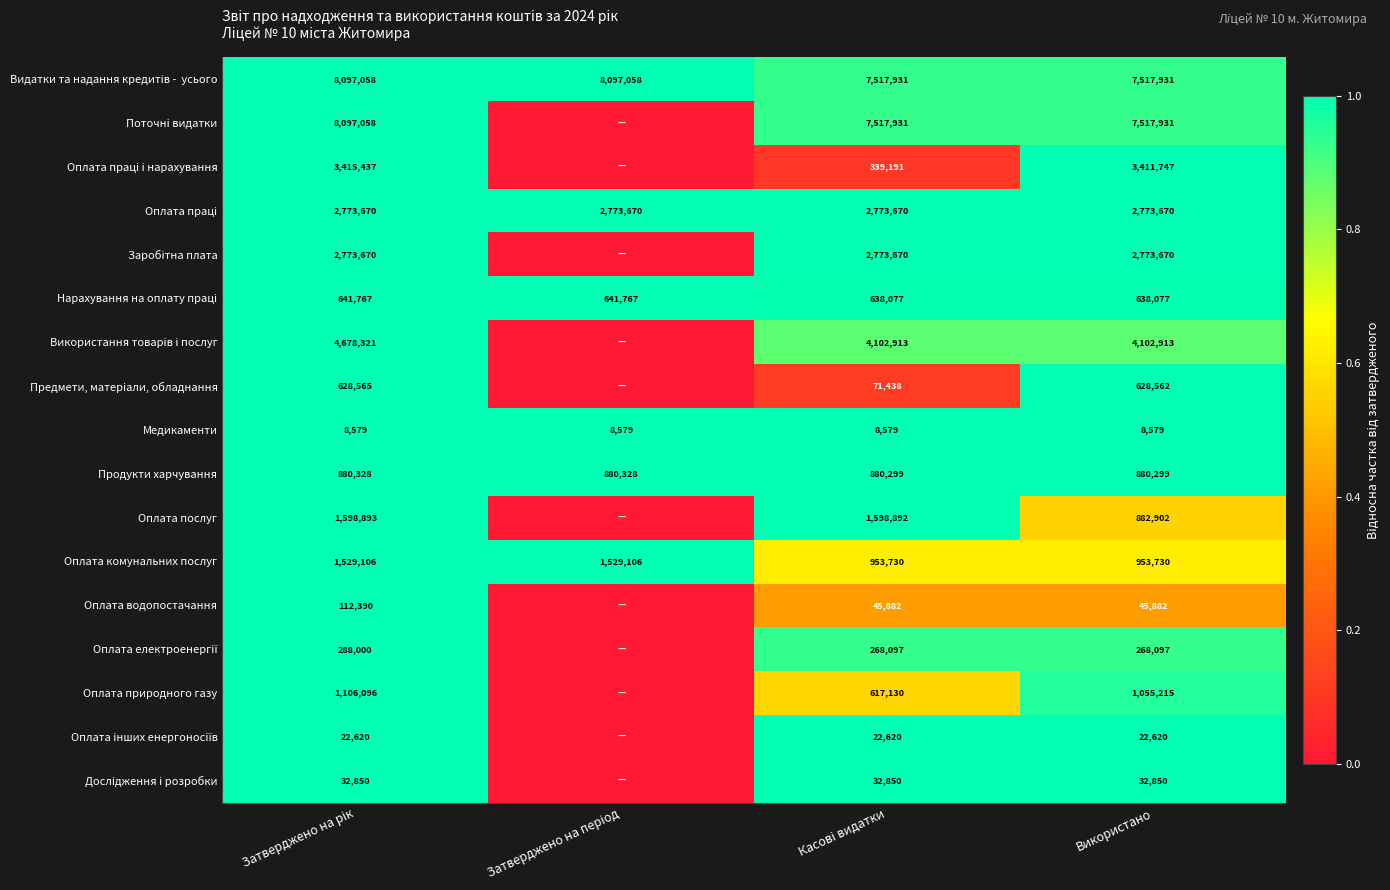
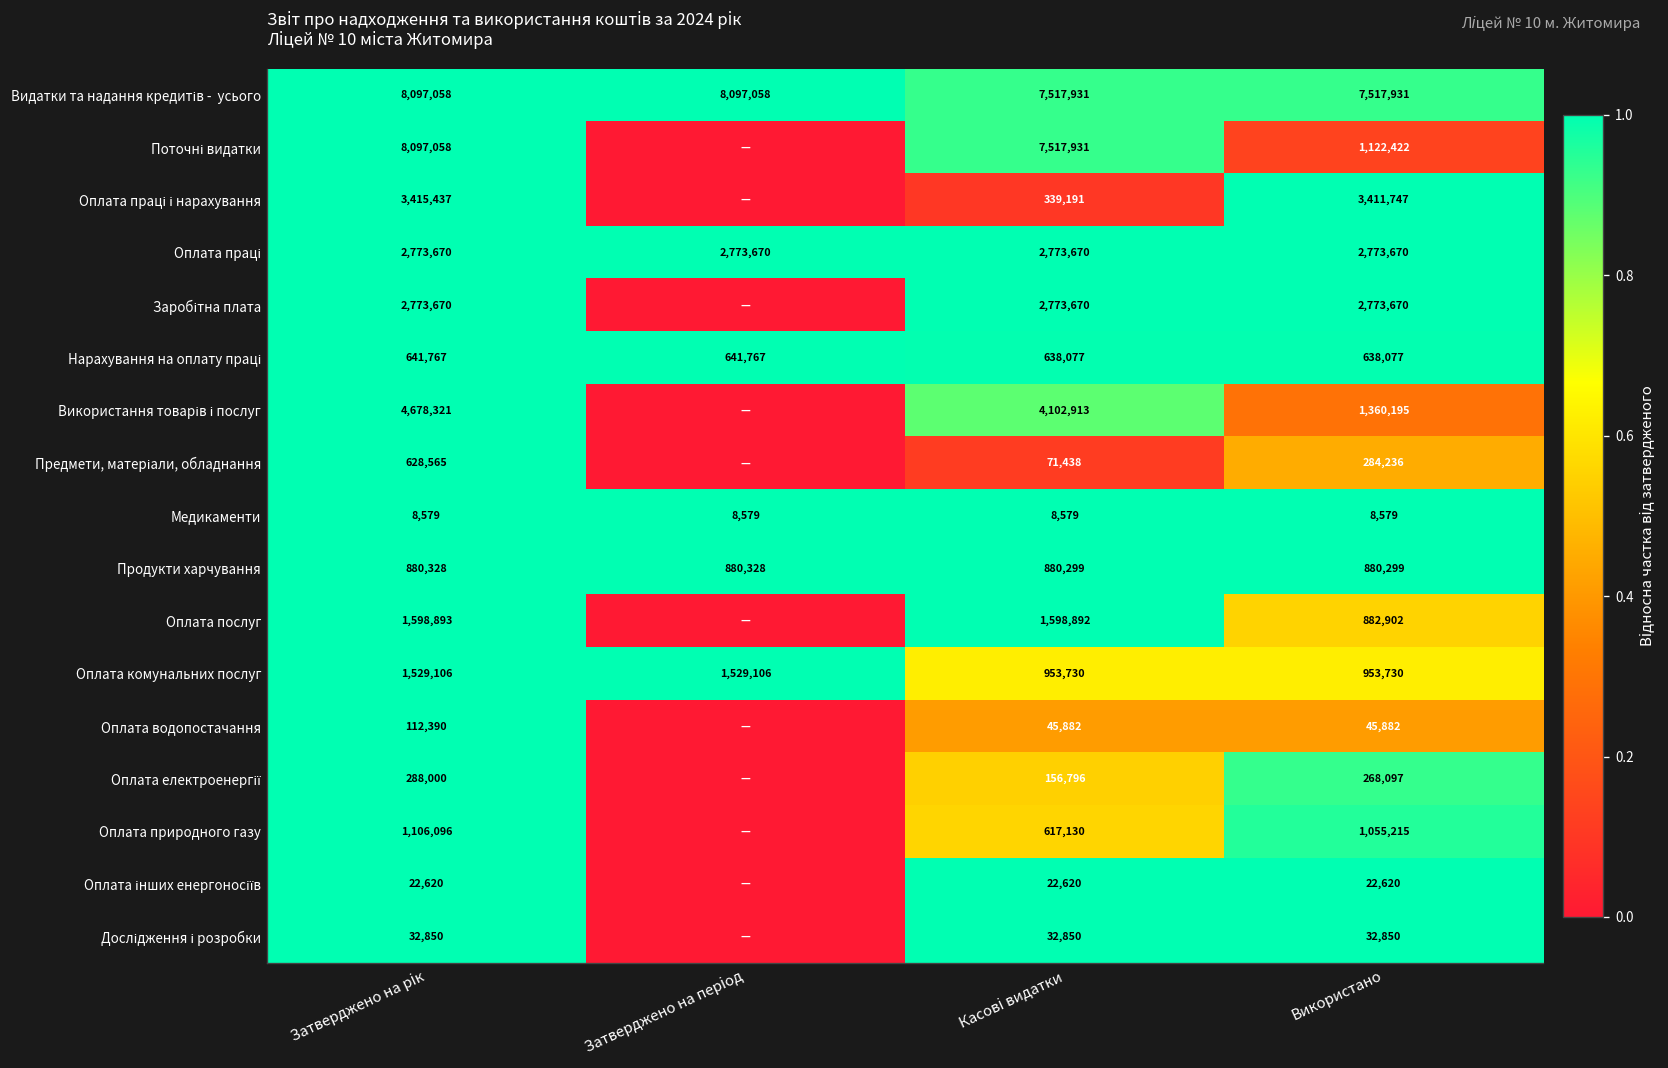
Поточні видатки, Використано: 7,517,931 -> 1,122,422
Використання товарів і послуг, Використано: 4,102,913 -> 1,360,195
Предмети, матеріали, обладнання, Використано: 628,562 -> 284,236
Оплата електроенергії, Касові видатки: 268,097 -> 156,796
